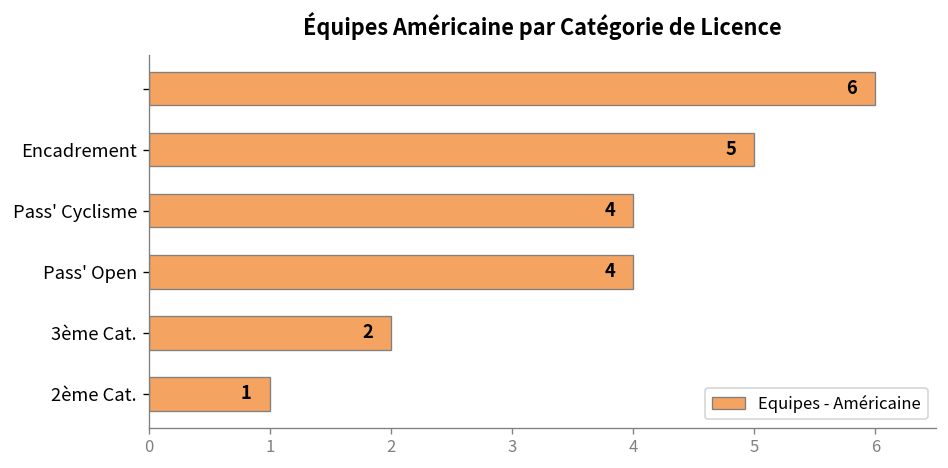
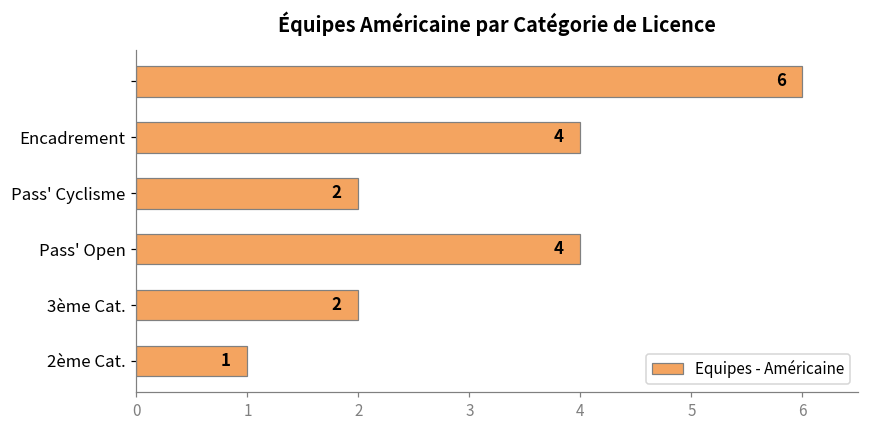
Encadrement: 5 -> 4
Pass' Cyclisme: 4 -> 2
